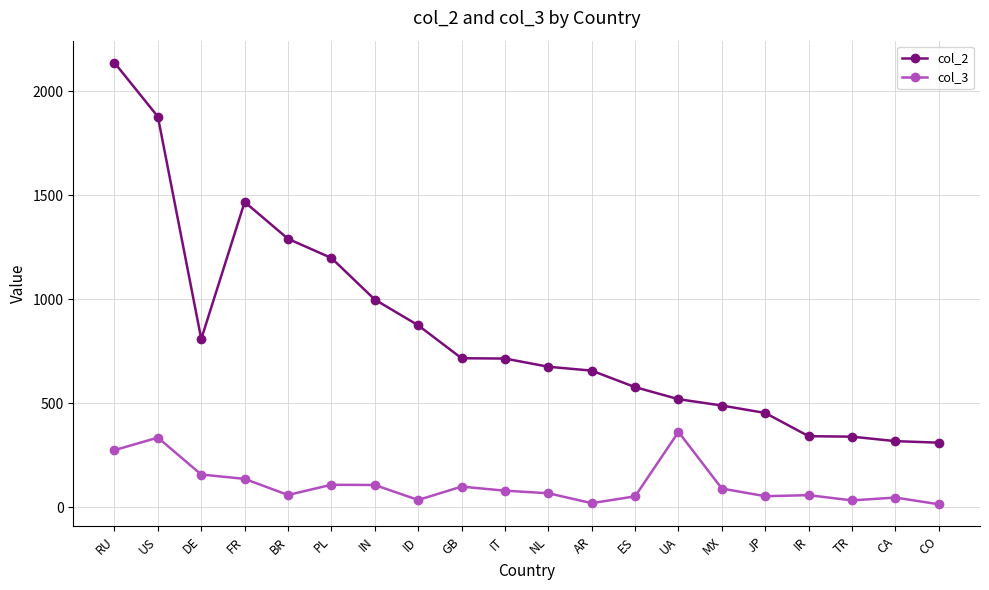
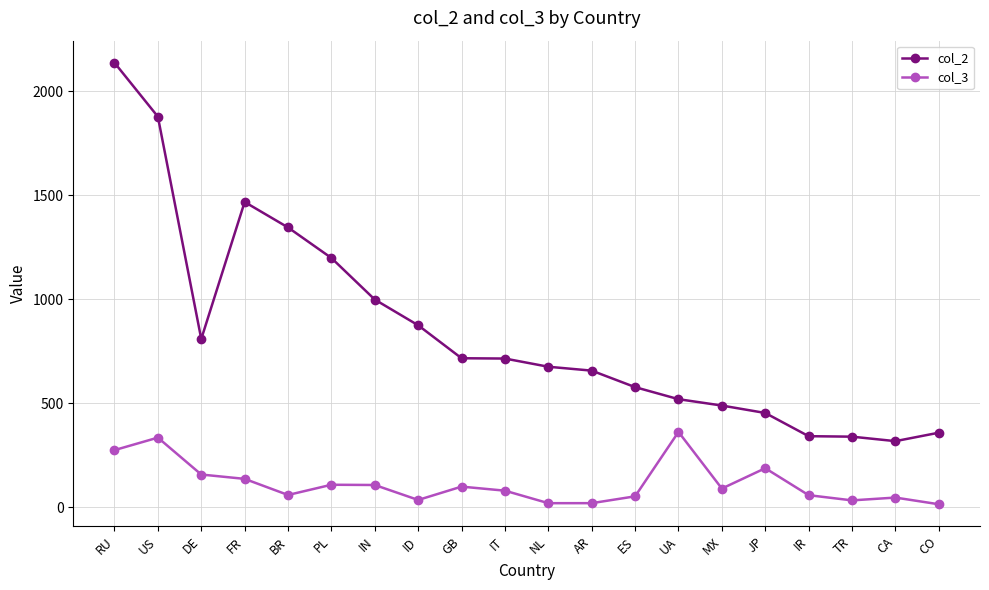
col_2, BR: 1290 -> 1350
col_3, NL: 70 -> 20
col_3, JP: 50 -> 190
col_2, CO: 310 -> 360
